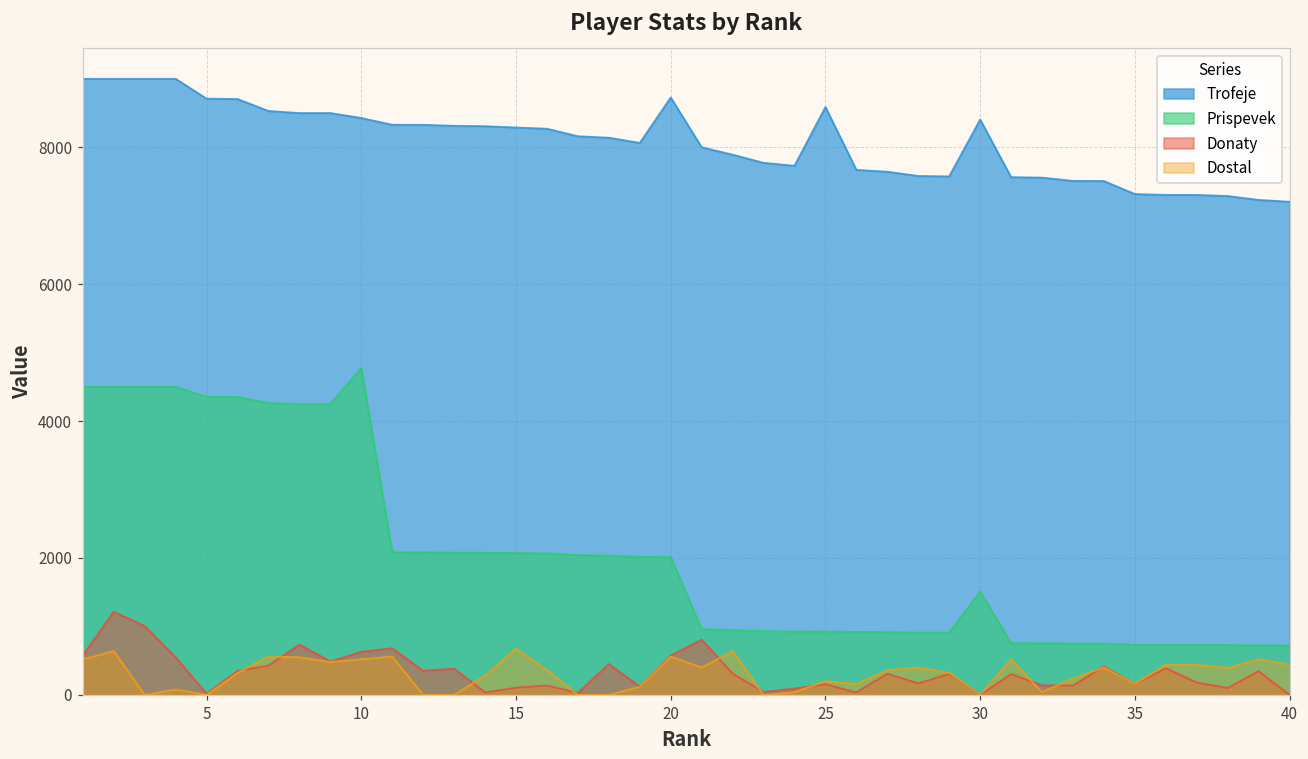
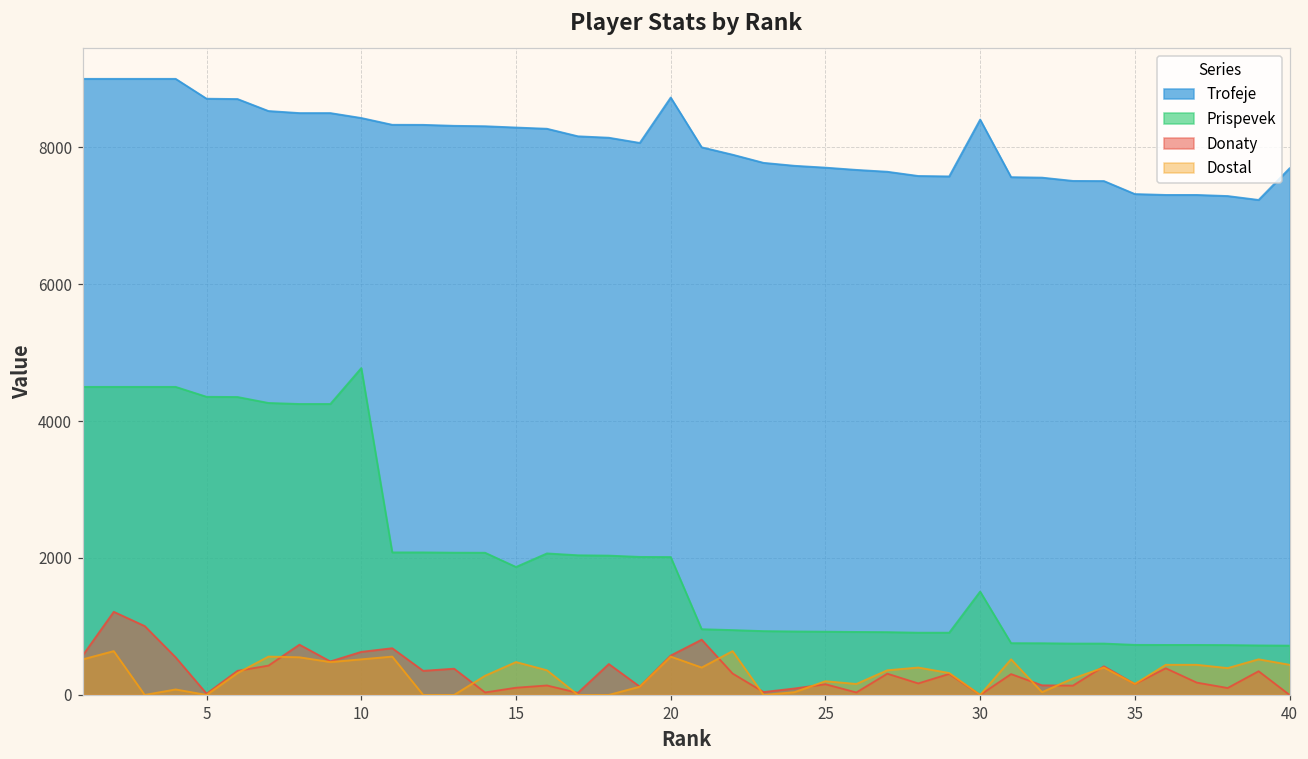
Prispevek, 15: 2100 -> 1900
Dostal, 15: 700 -> 500
Trofeje, 25: 8600 -> 7700
Trofeje, 40: 7200 -> 7700
